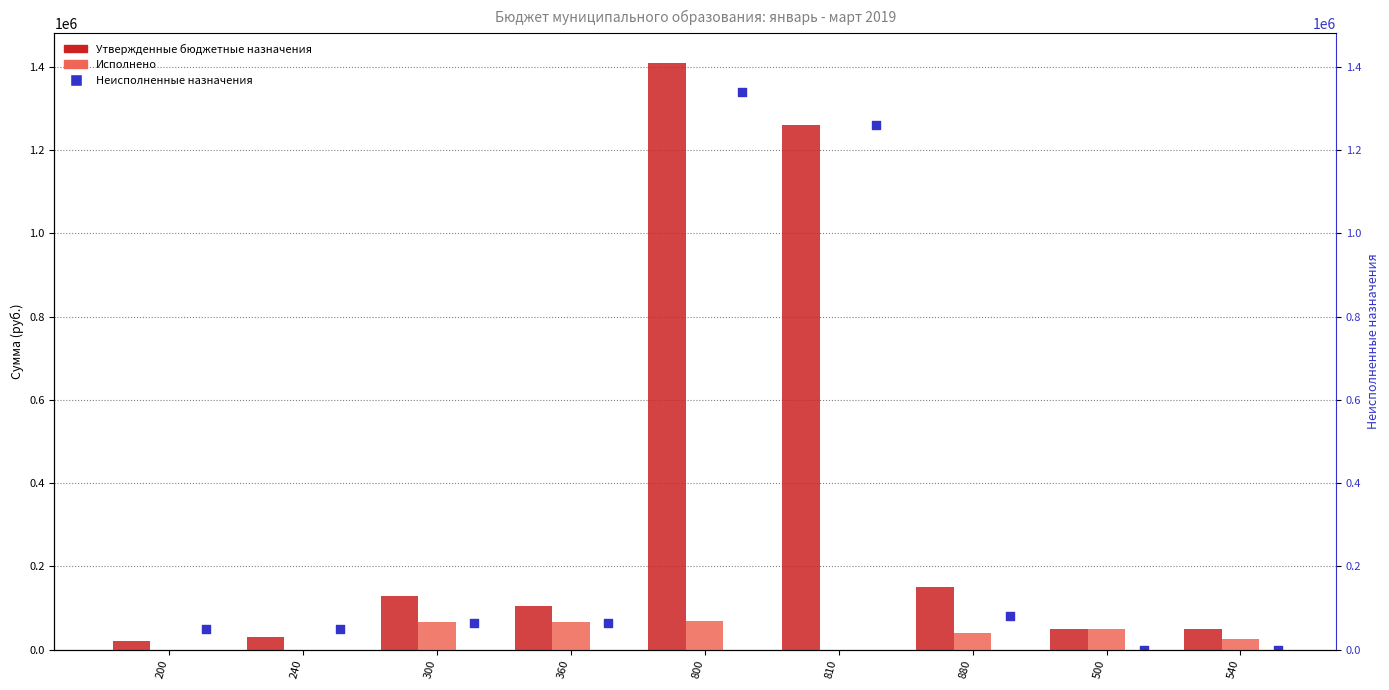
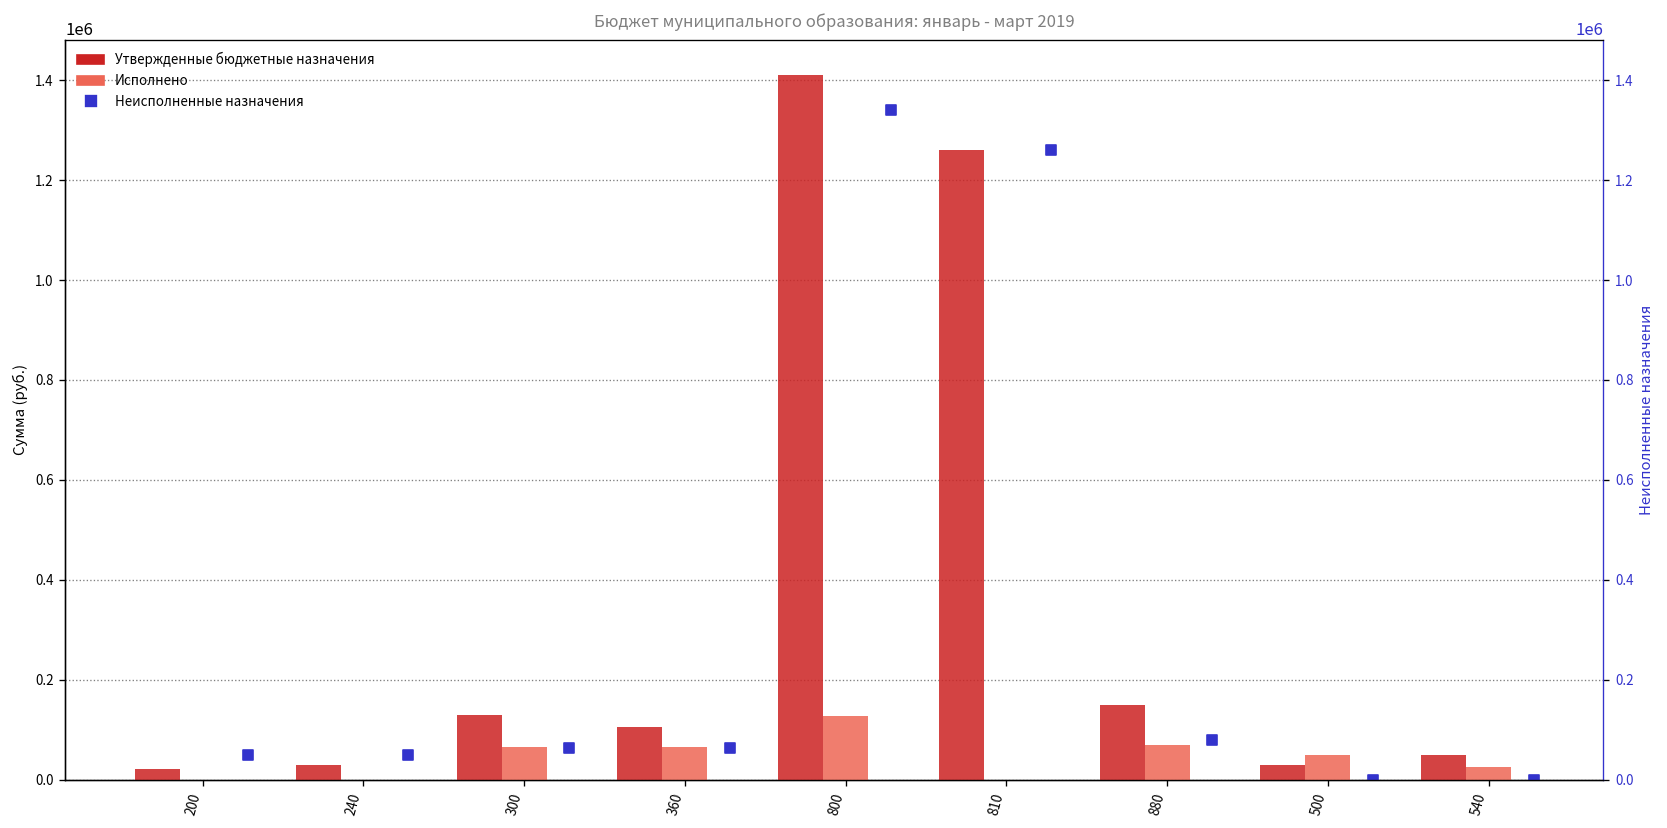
Исполнено, 800: 70000 -> 130000
Исполнено, 880: 40000 -> 70000
Утвержденные бюджетные назначения, 500: 50000 -> 30000
